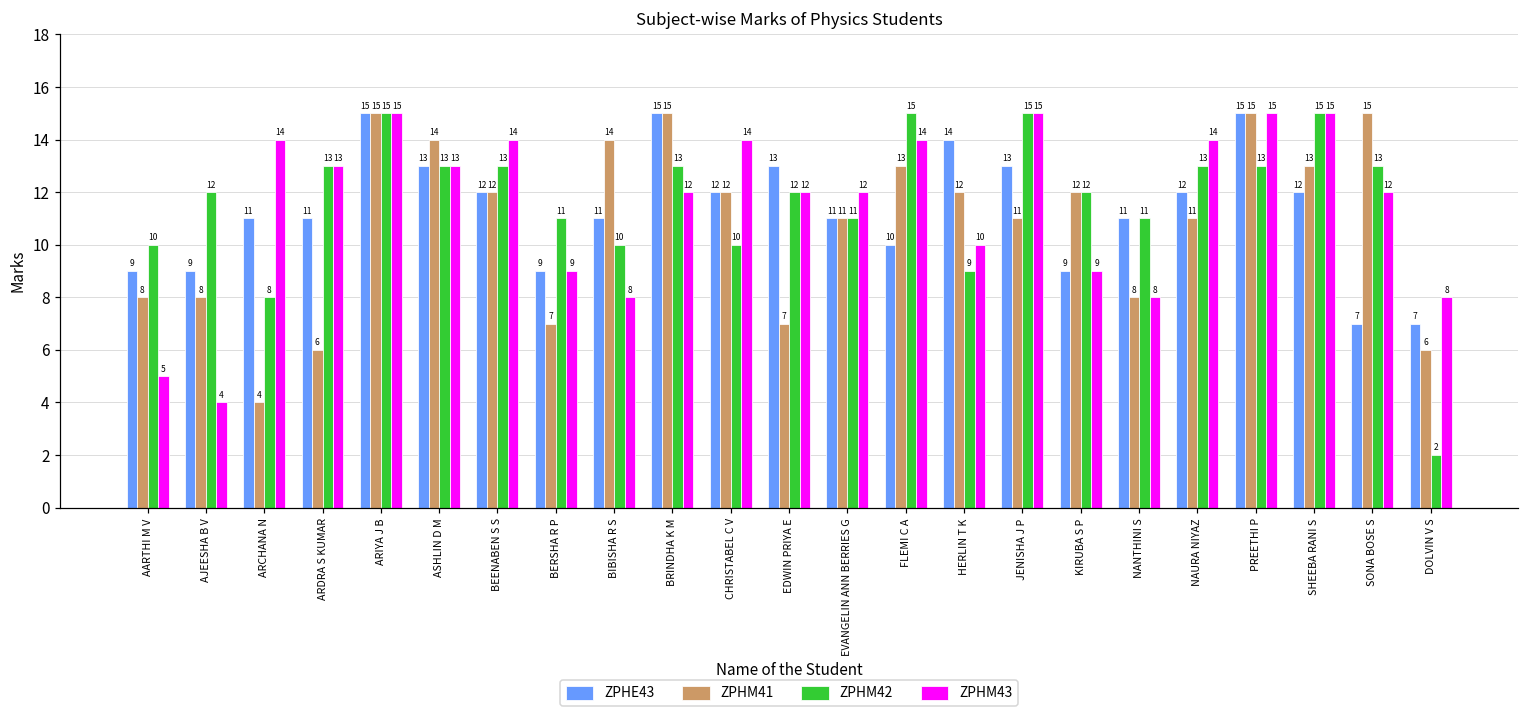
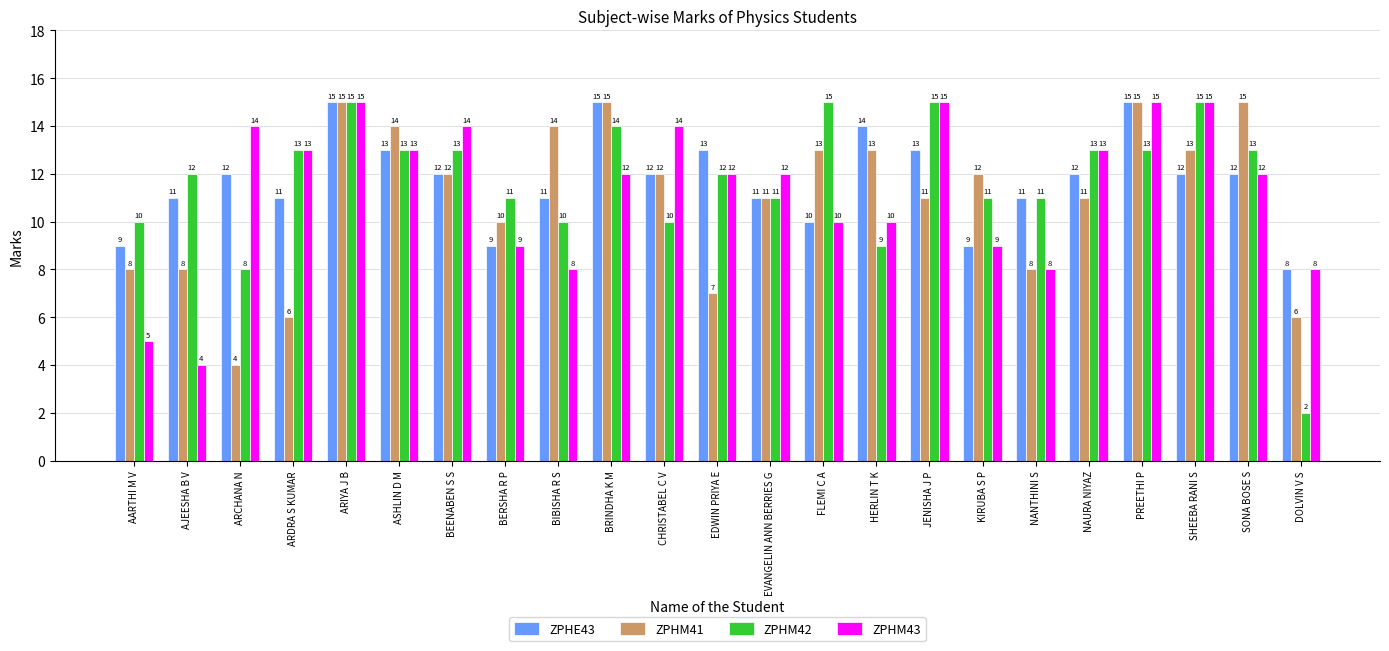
ZPHE43, AJEESHA B V: 9 -> 11
ZPHE43, ARCHANA N: 11 -> 12
ZPHM41, BERSHA R P: 7 -> 10
ZPHM42, BRINDHA K M: 13 -> 14
ZPHM43, FLEMI C A: 14 -> 10
ZPHM41, HERLIN T K: 12 -> 13
ZPHM42, KIRUBA S P: 12 -> 11
ZPHM43, NAURA NIYAZ: 14 -> 13
ZPHE43, SONA BOSE S: 7 -> 12
ZPHE43, DOLVIN V S: 7 -> 8
